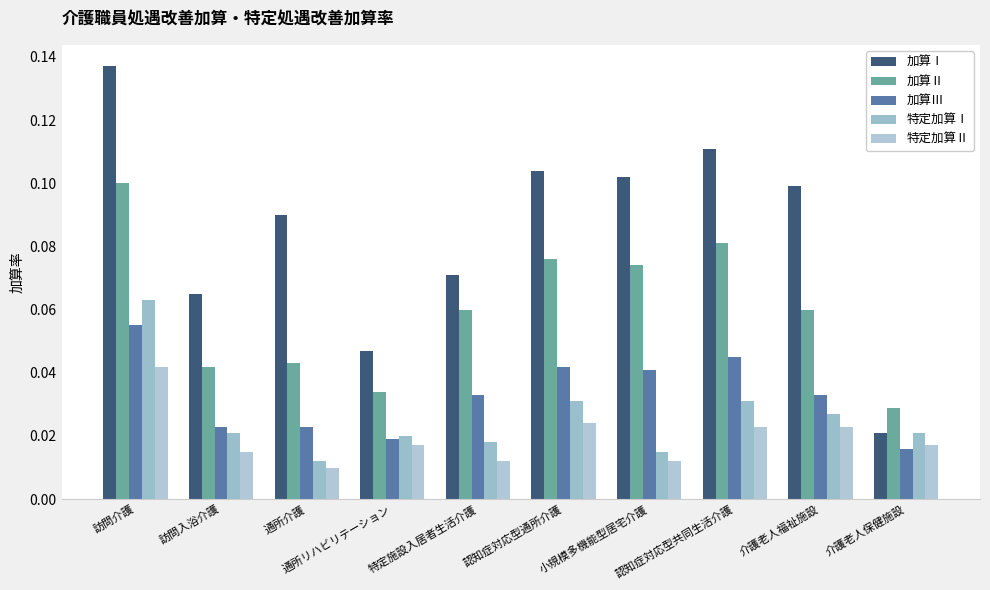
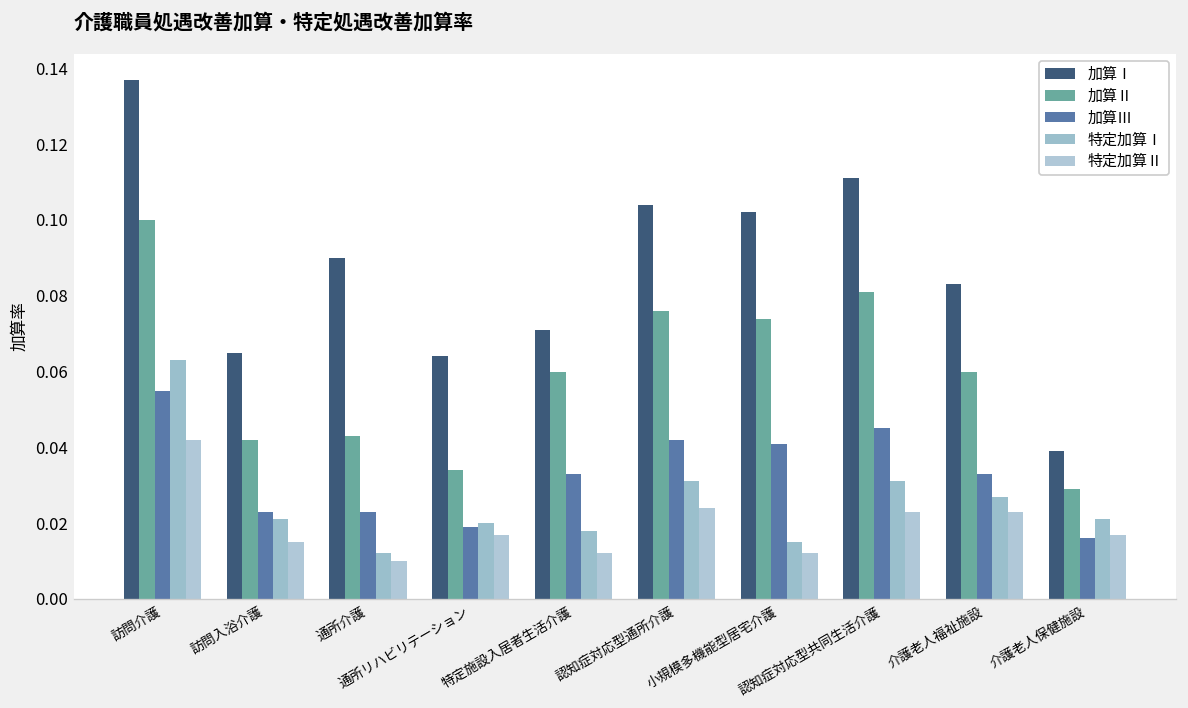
加算Ⅰ, 通所リハビリテーション: 0.047 -> 0.064
加算Ⅰ, 介護老人福祉施設: 0.099 -> 0.083
加算Ⅰ, 介護老人保健施設: 0.021 -> 0.039
